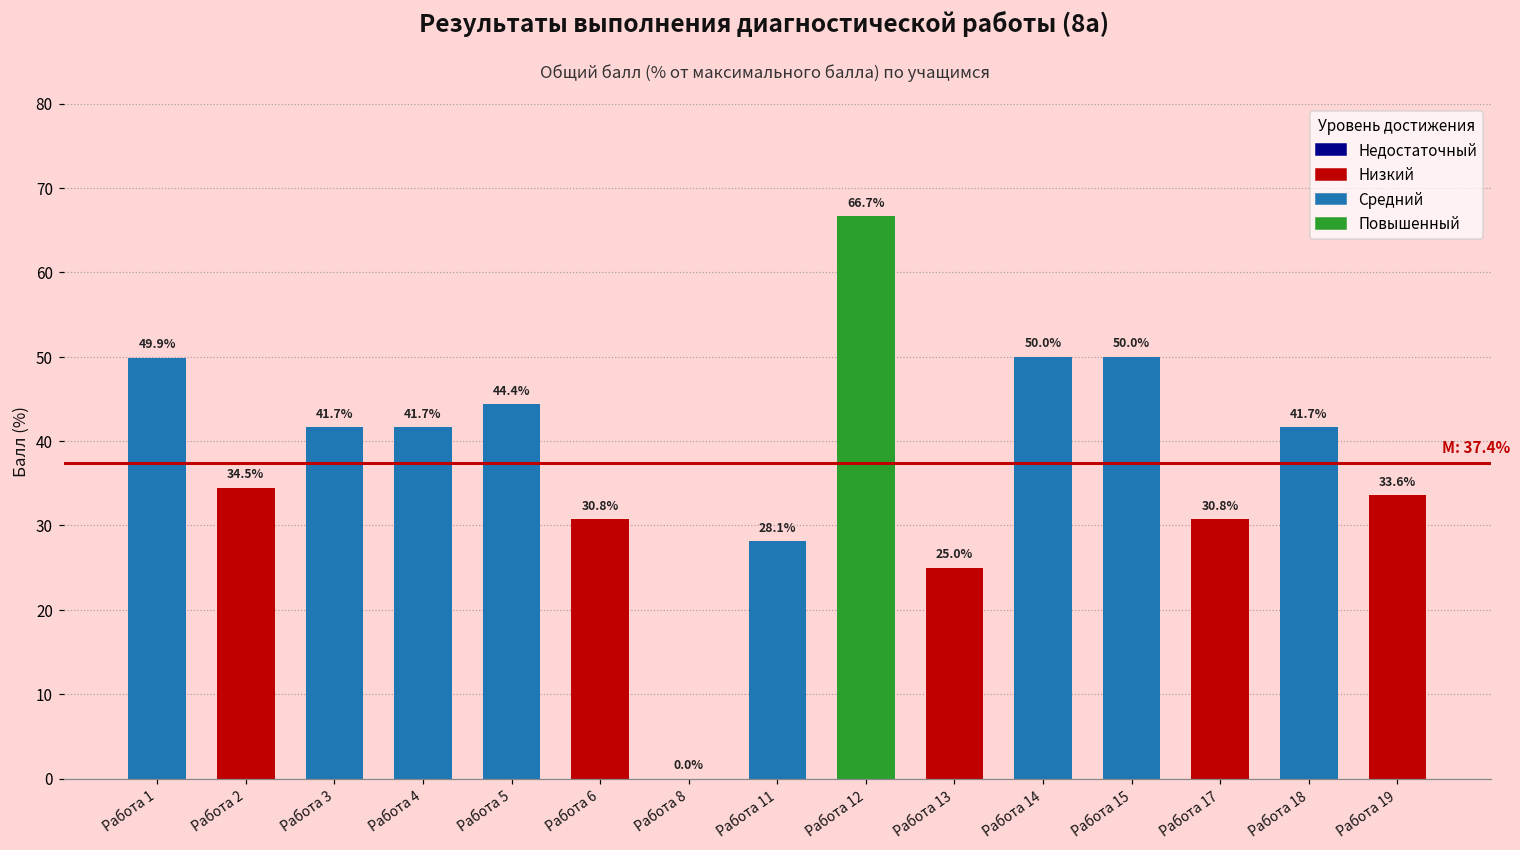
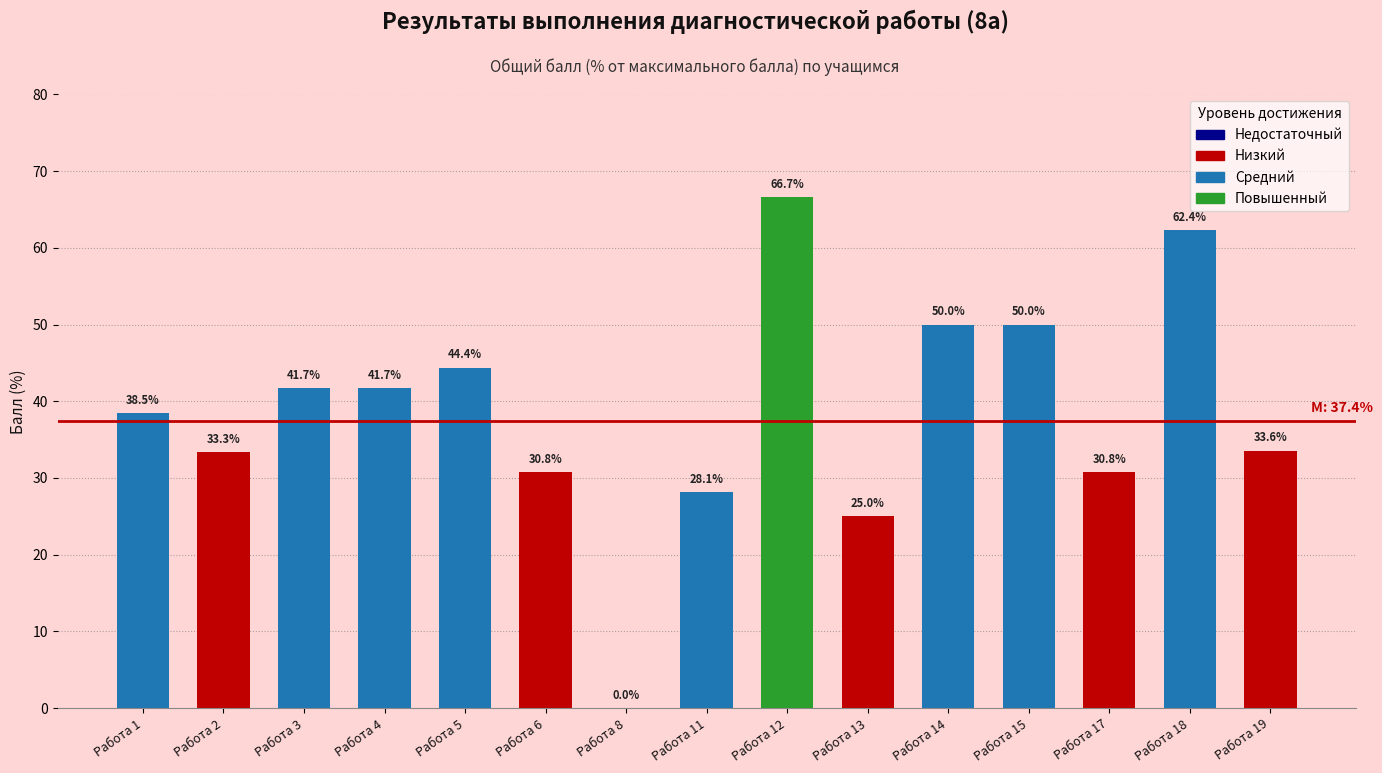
Работа 1: 49.9% -> 38.5%
Работа 2: 34.5% -> 33.3%
Работа 18: 41.7% -> 62.4%
